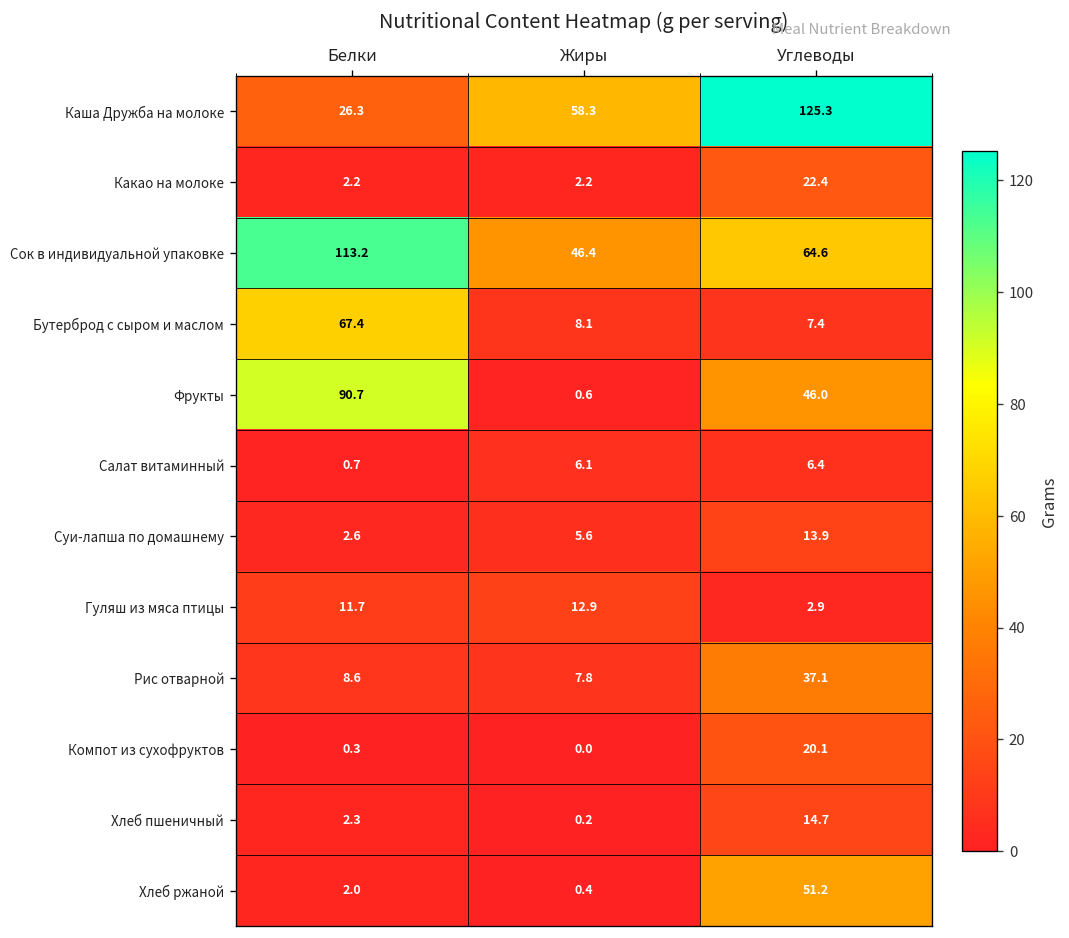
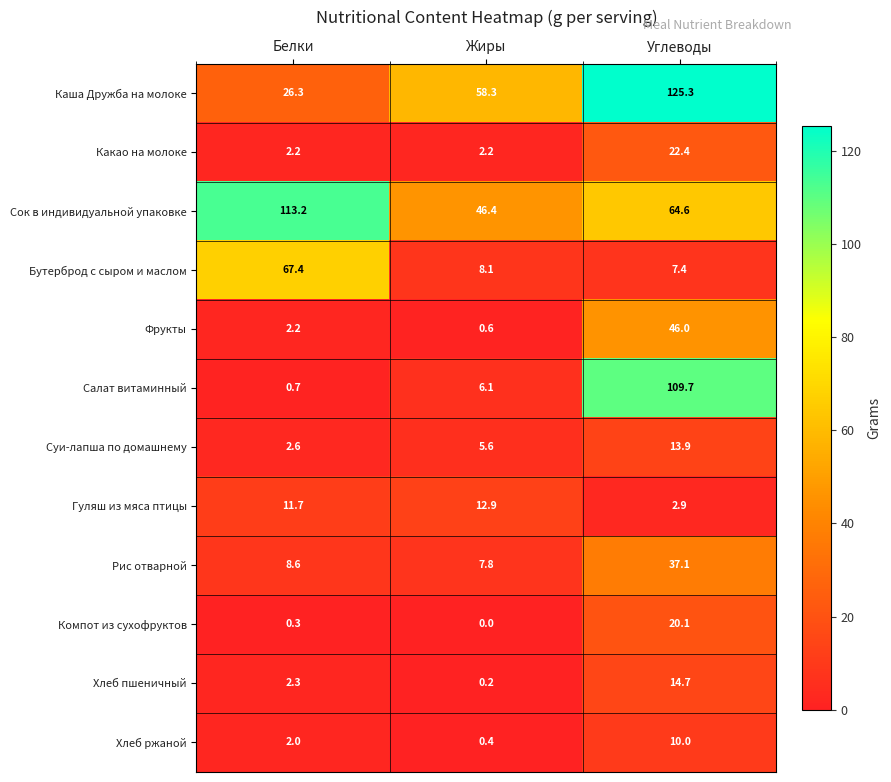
Фрукты, Белки: 90.7 -> 2.2
Салат витаминный, Углеводы: 6.4 -> 109.7
Хлеб ржаной, Углеводы: 51.2 -> 10.0
